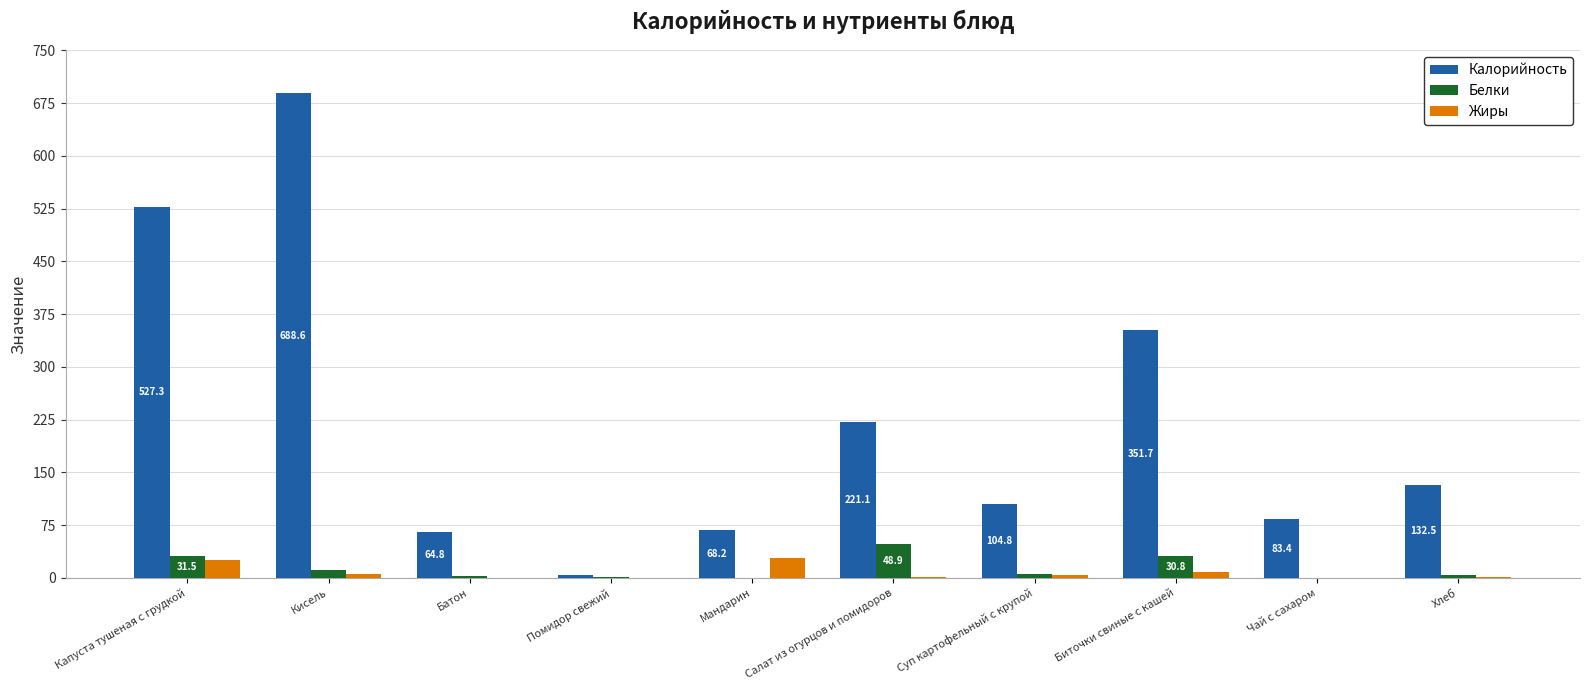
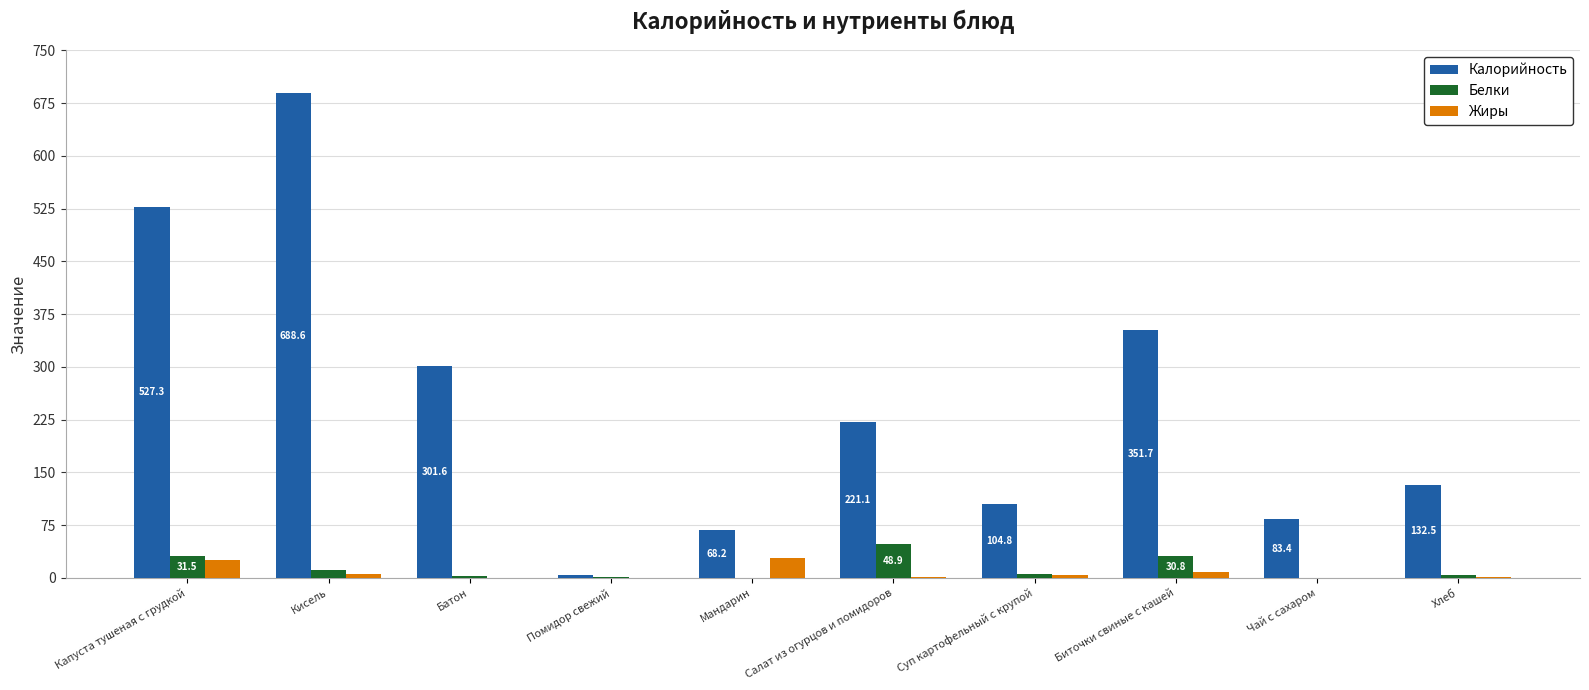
Калорийность, Батон: 64.8 -> 301.6
